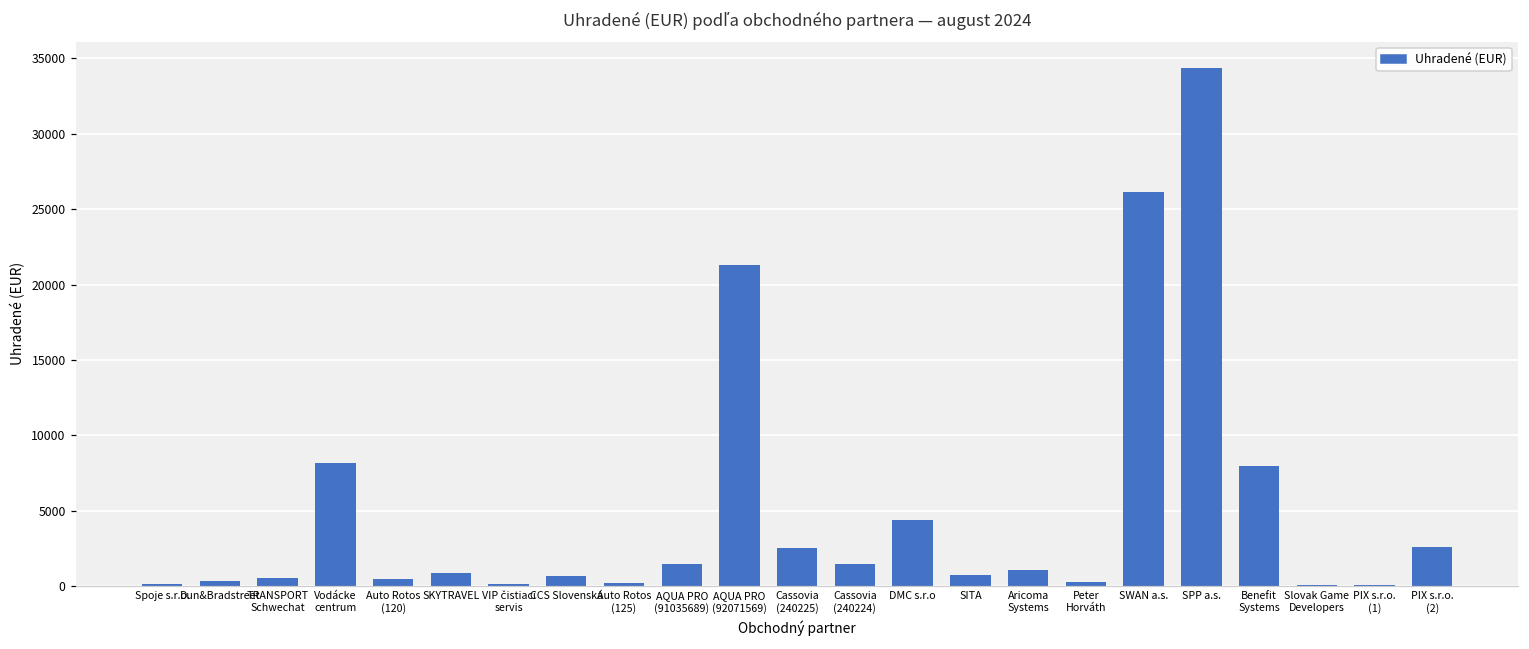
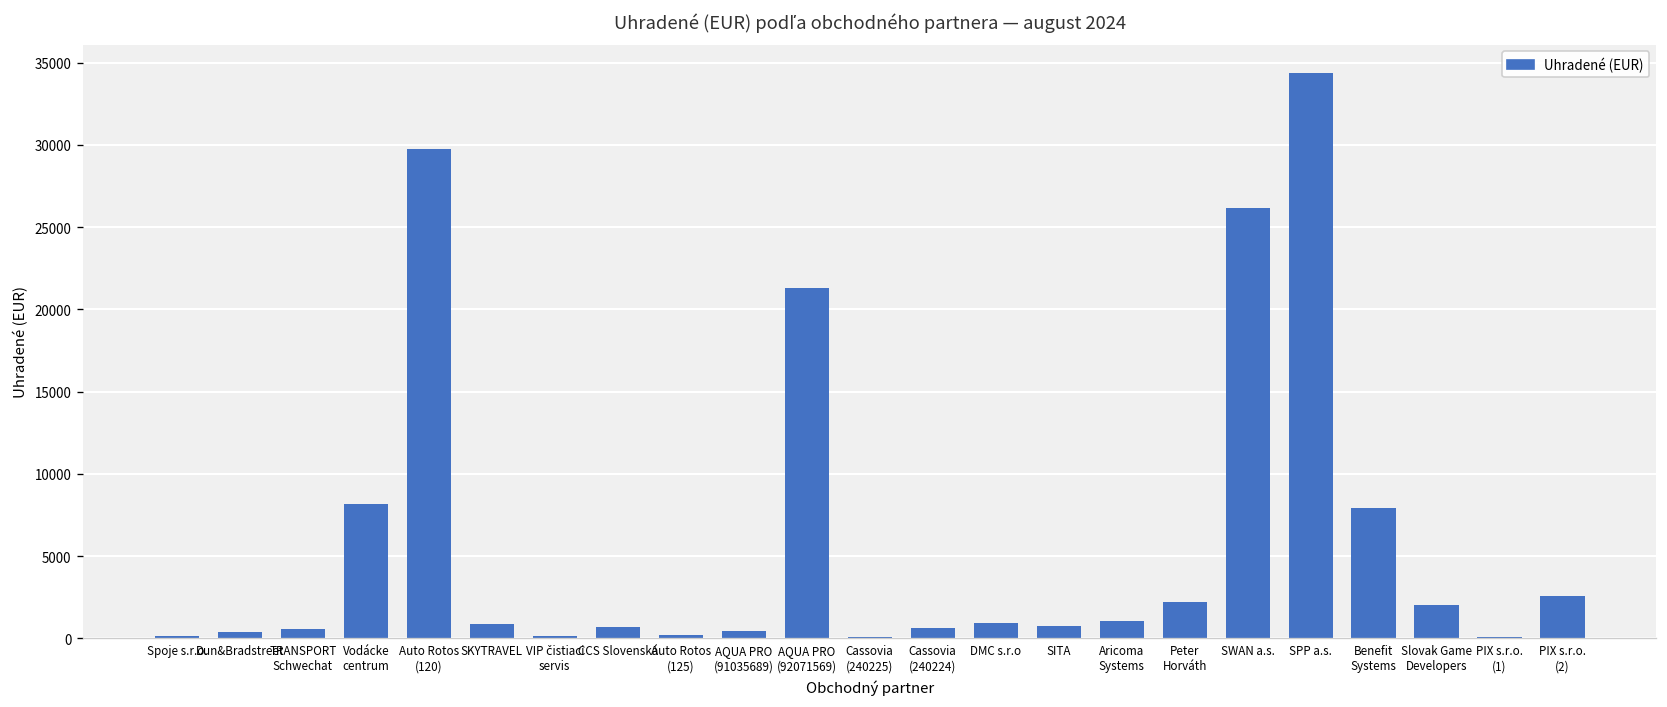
Auto Rotos (120): 500 -> 29800
AQUA PRO (91035689): 1400 -> 400
Cassovia (240225): 2500 -> 100
Cassovia (240224): 1500 -> 600
DMC s.r.o: 4400 -> 1000
Peter Horváth: 200 -> 2200
Slovak Game Developers: 100 -> 2000
